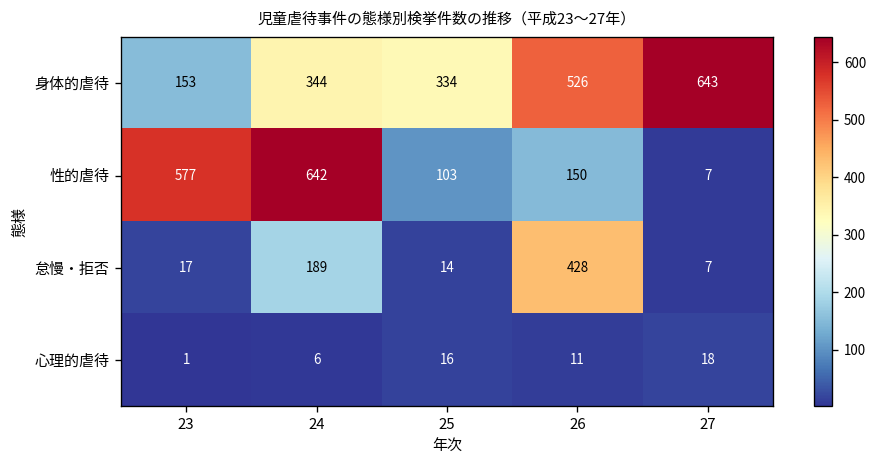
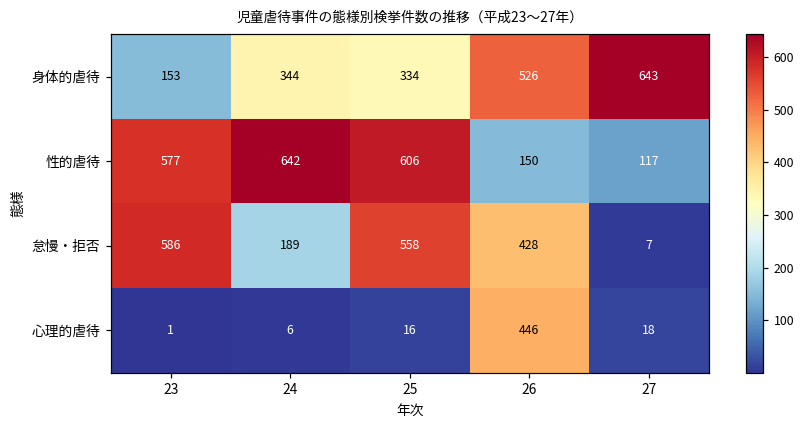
性的虐待, 25: 103 -> 606
性的虐待, 27: 7 -> 117
怠慢・拒否, 23: 17 -> 586
怠慢・拒否, 25: 14 -> 558
心理的虐待, 26: 11 -> 446
